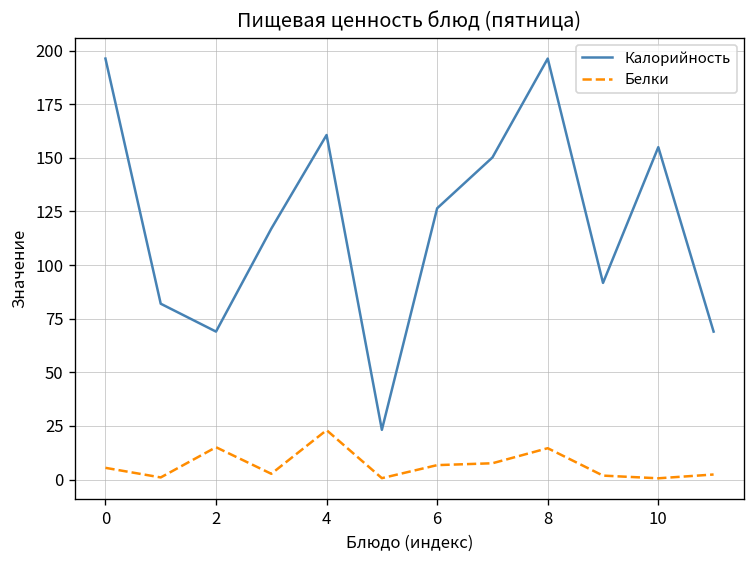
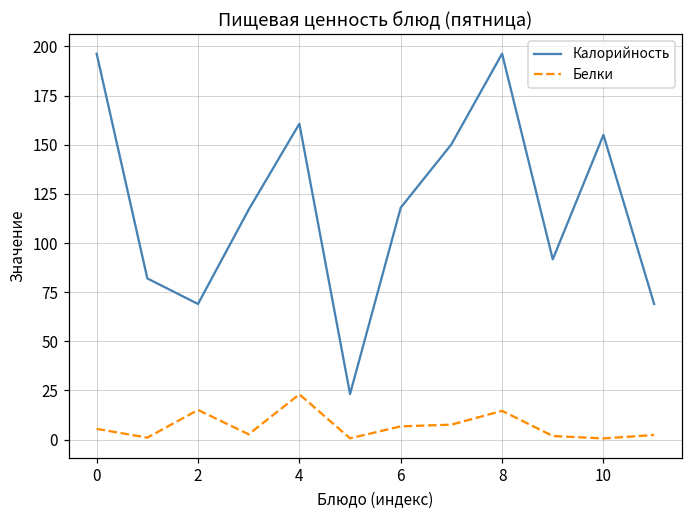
Калорийность, 6: 127 -> 118
